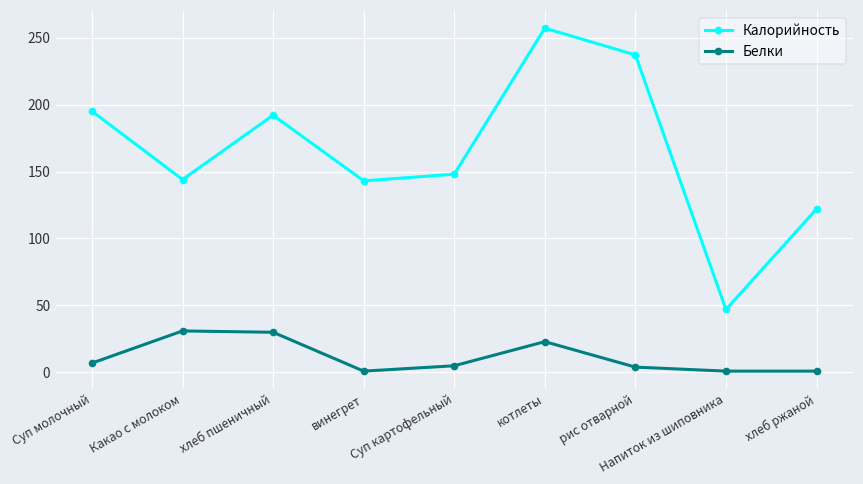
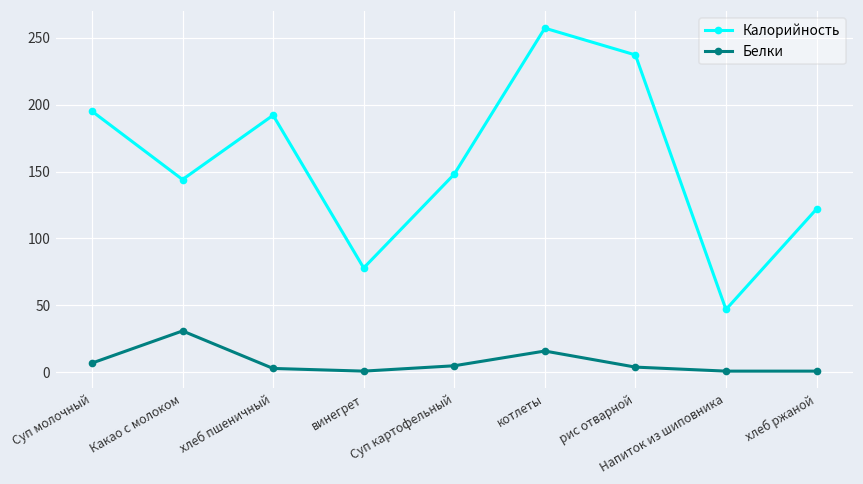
Белки, хлеб пшеничный: 30 -> 3
Калорийность, винегрет: 143 -> 78
Белки, котлеты: 23 -> 16
